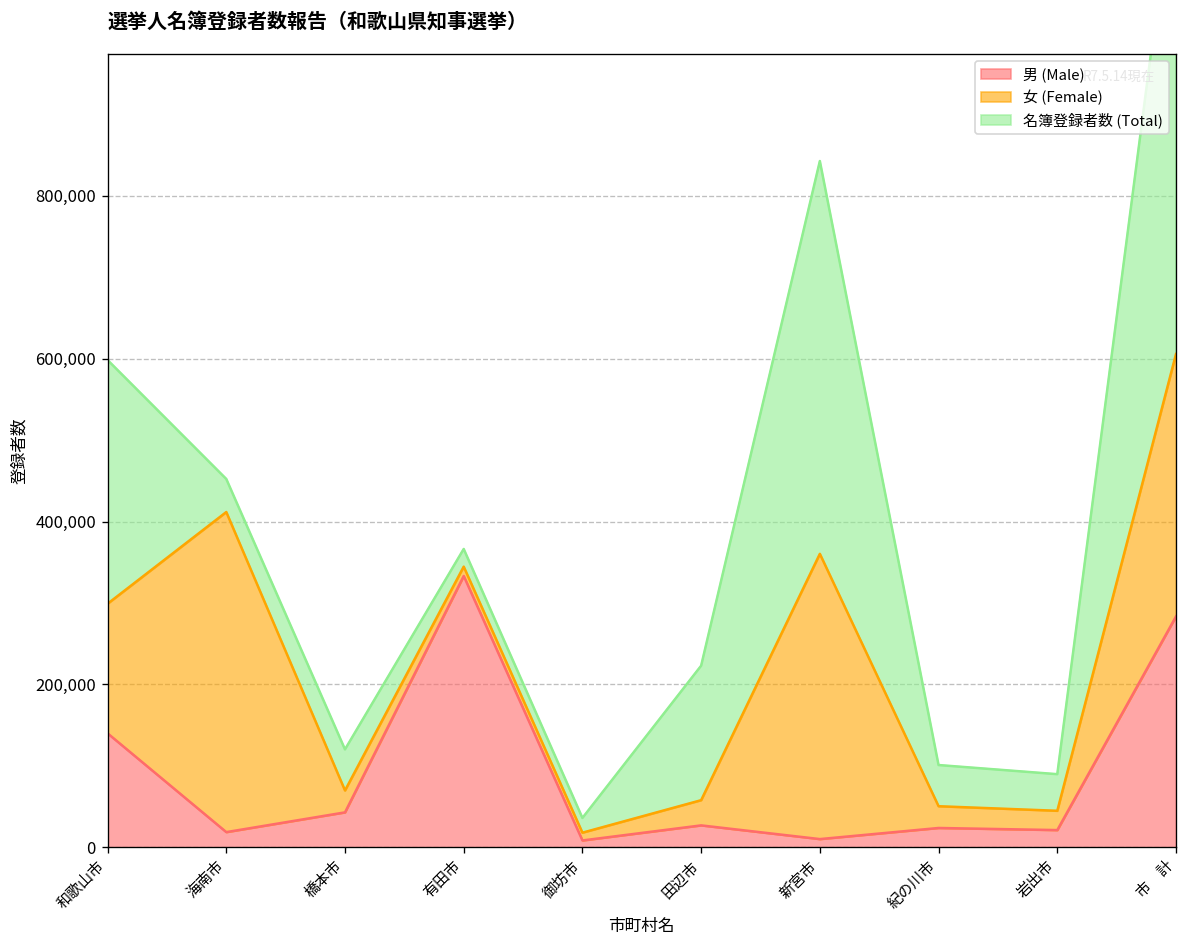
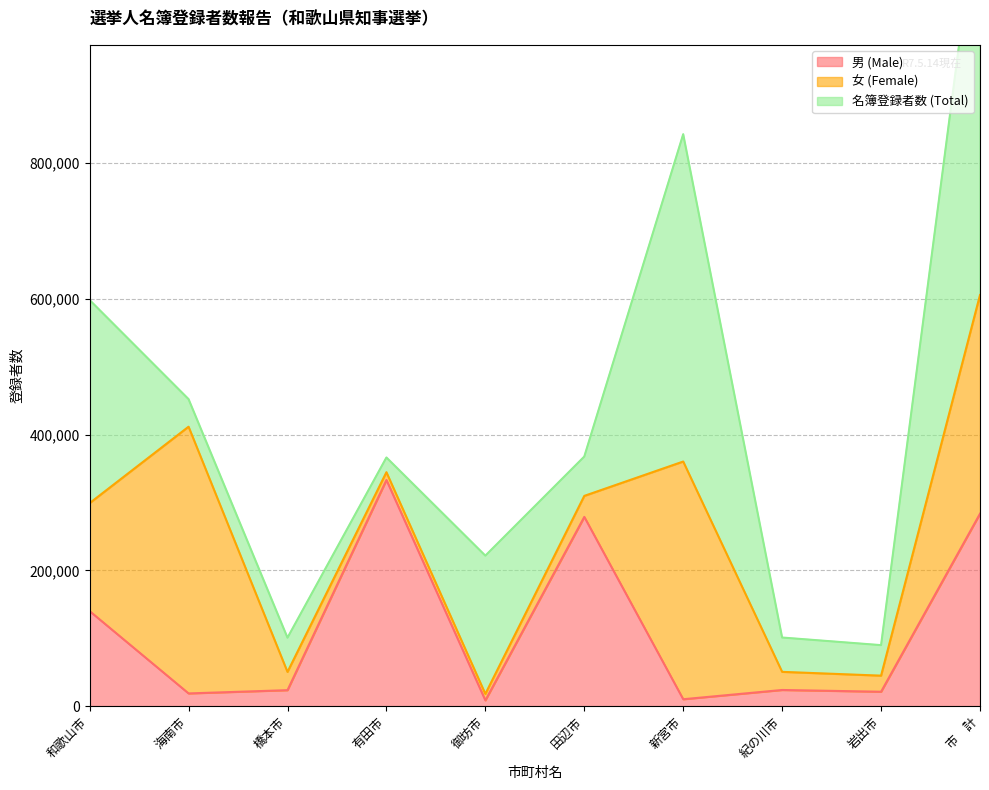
男 (Male), 橋本市: 40,000 -> 20,000
名簿登録者数 (Total), 御坊市: 20,000 -> 200,000
男 (Male), 田辺市: 30,000 -> 280,000
名簿登録者数 (Total), 田辺市: 170,000 -> 60,000
